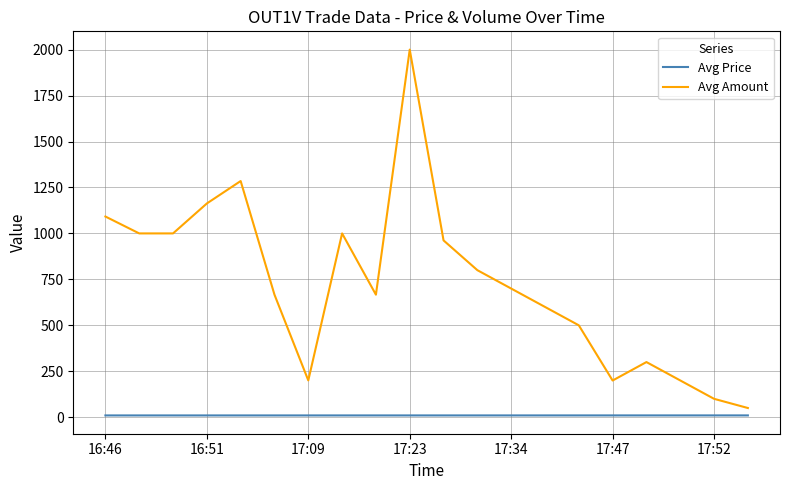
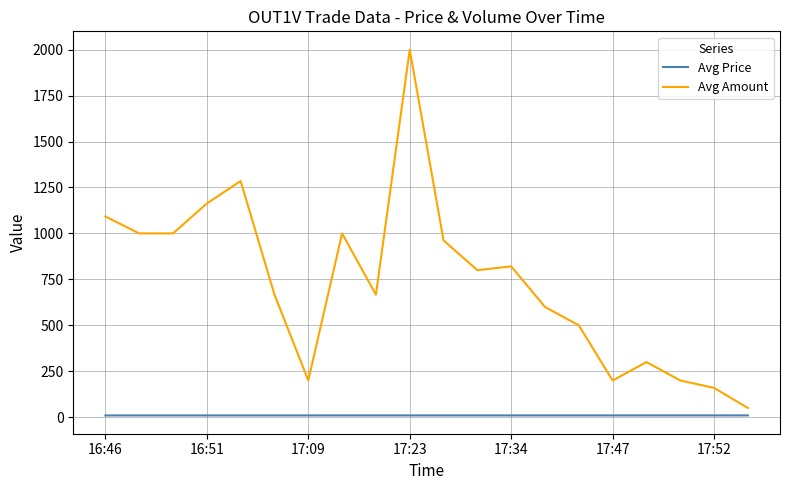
Avg Amount, 17:34: 700 -> 820
Avg Amount, 17:52: 100 -> 160
